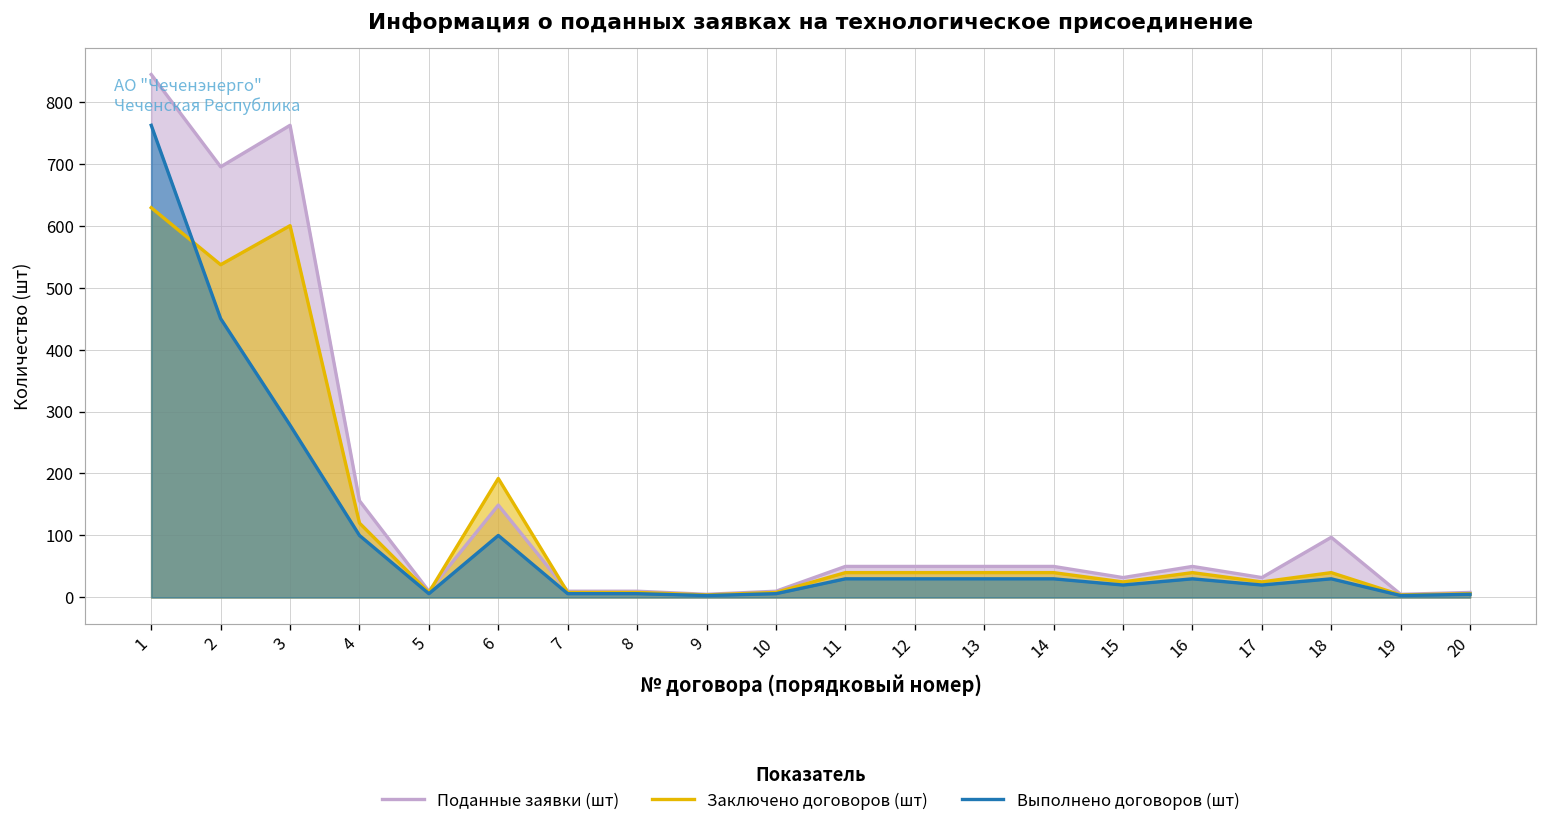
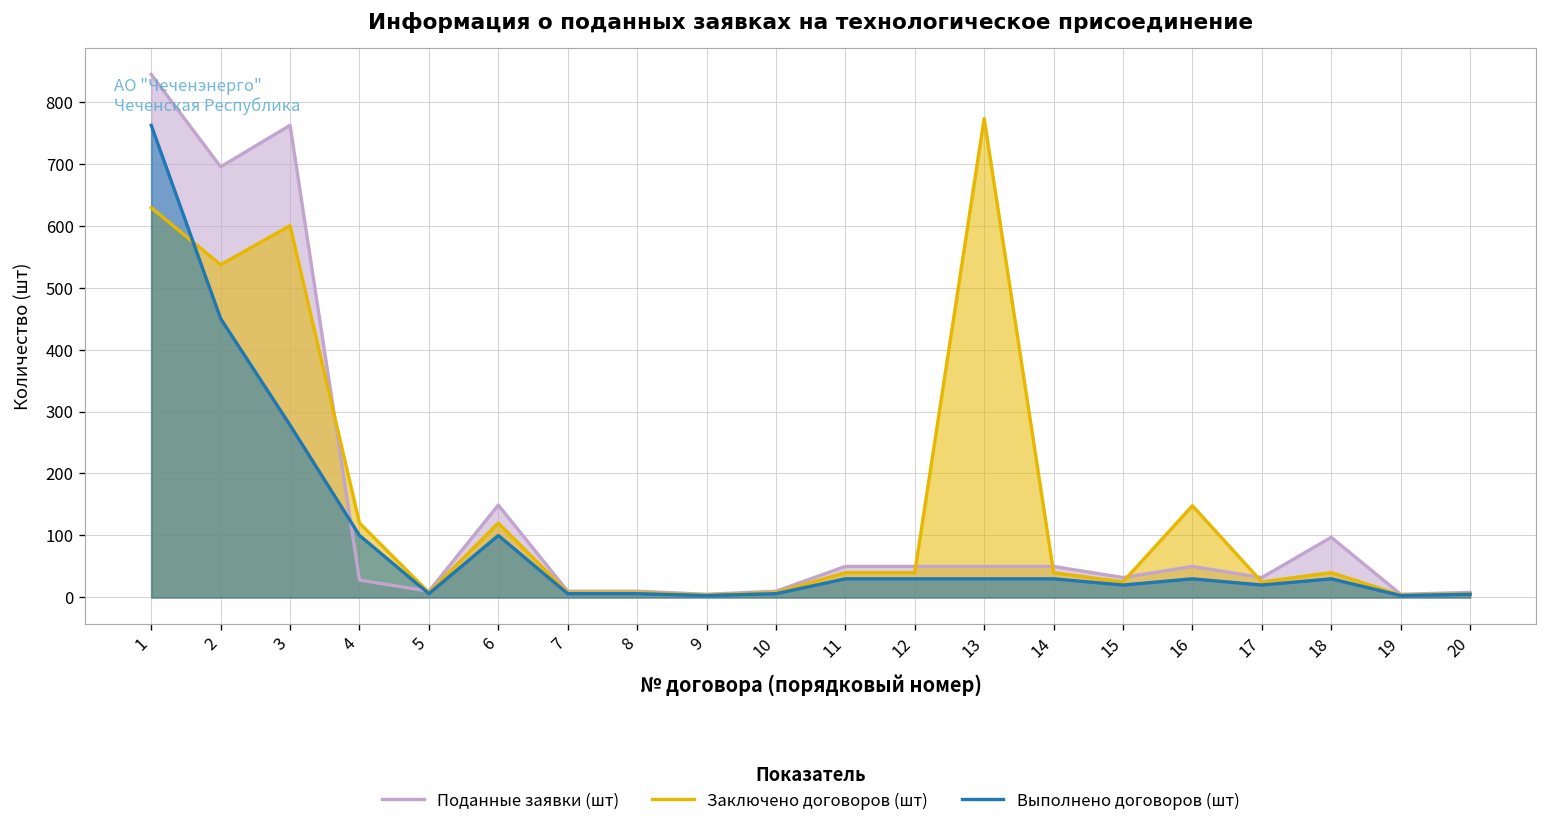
Поданные заявки (шт), 4: 160 -> 30
Заключено договоров (шт), 6: 190 -> 120
Заключено договоров (шт), 13: 40 -> 770
Заключено договоров (шт), 16: 40 -> 150
